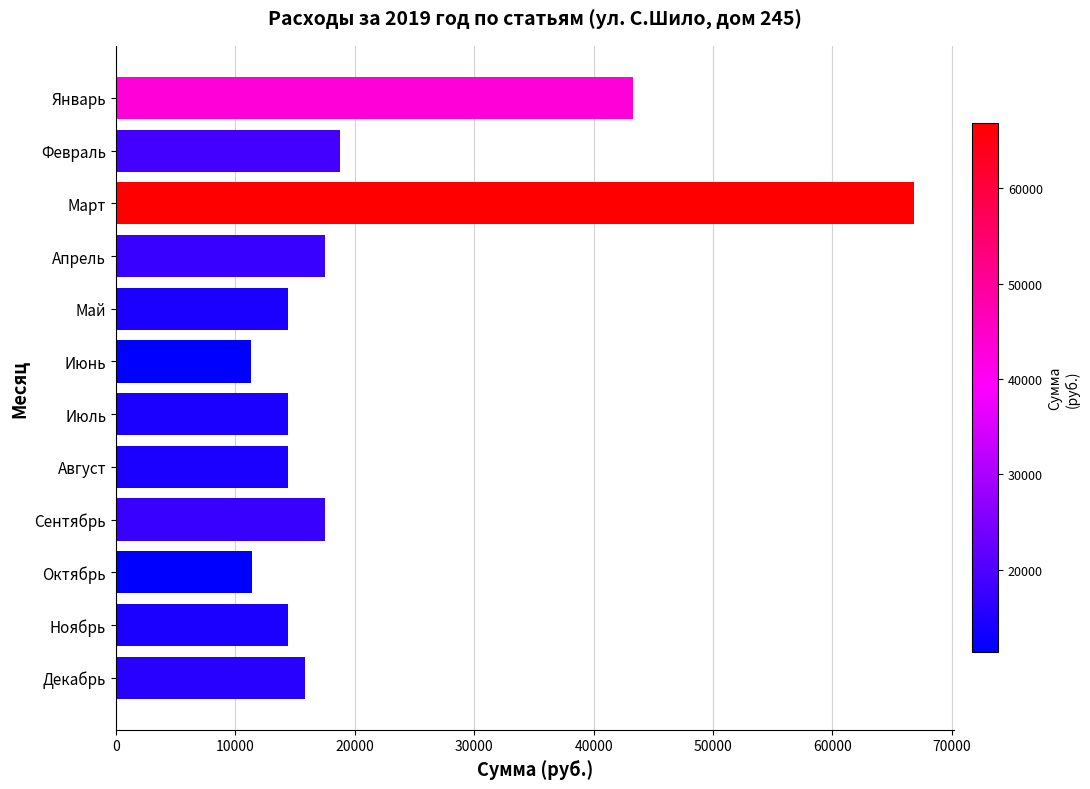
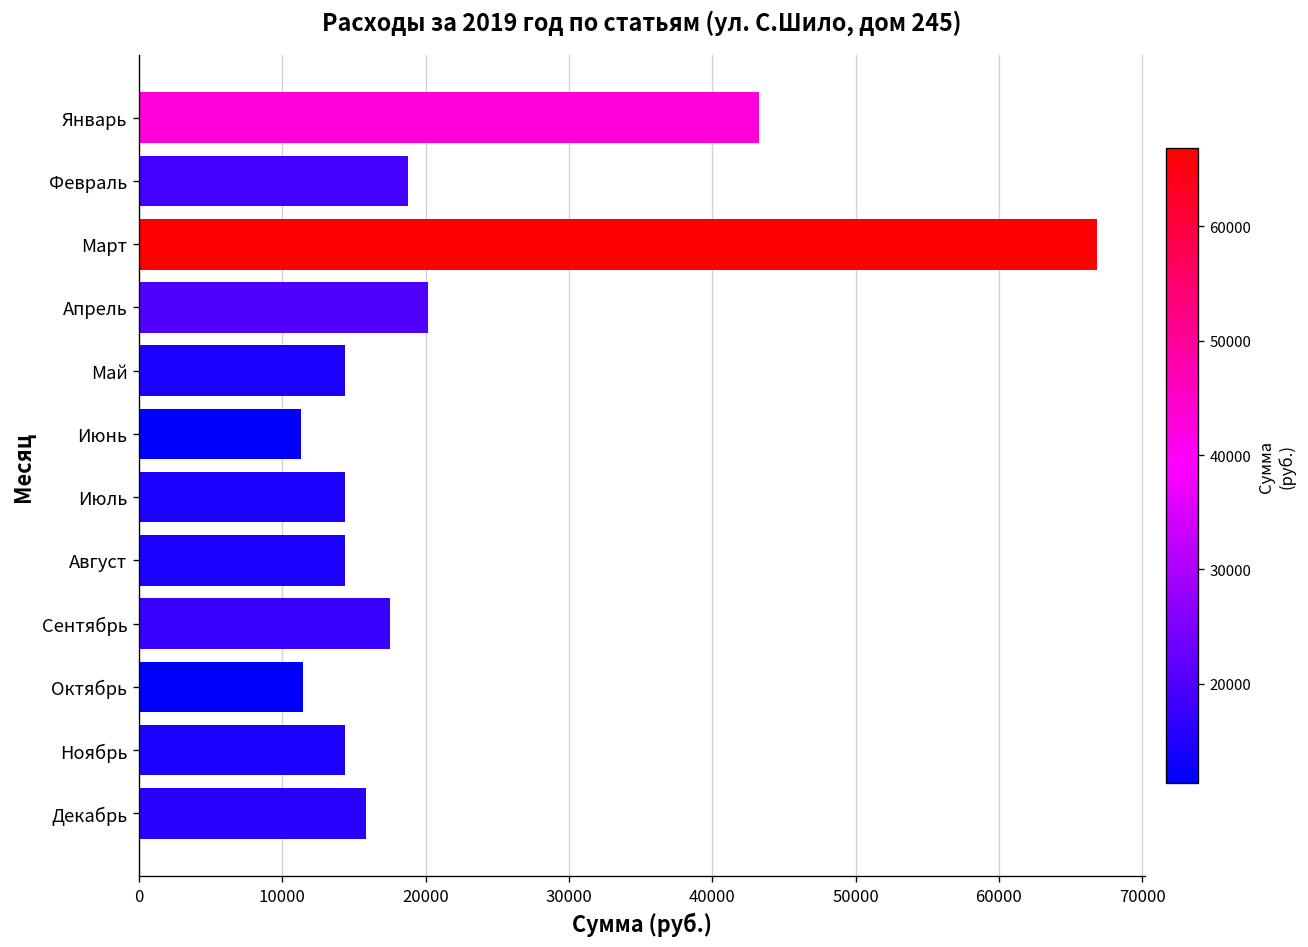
Апрель: 17500 -> 20200
